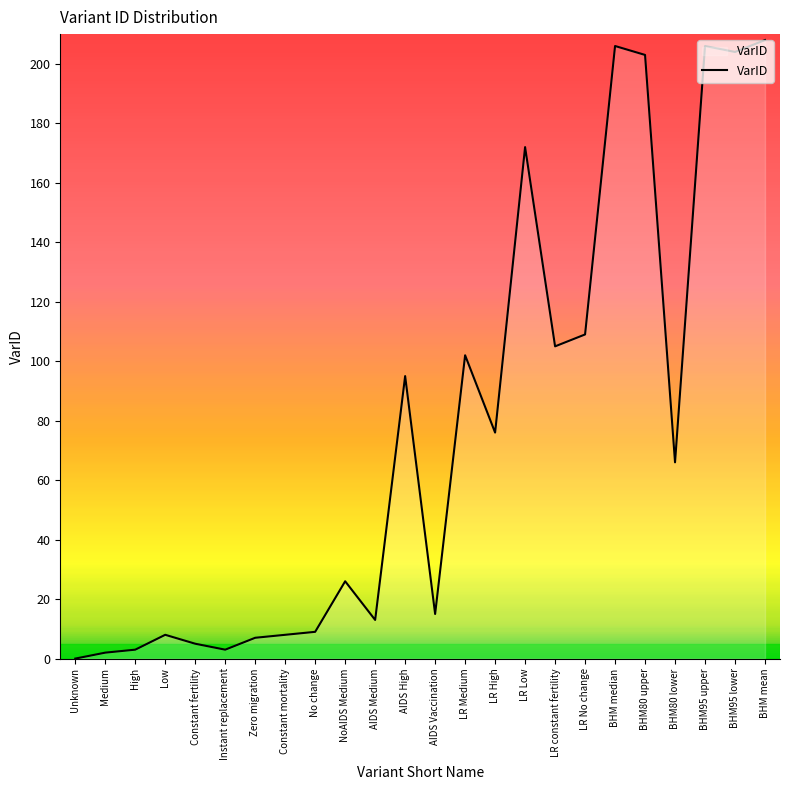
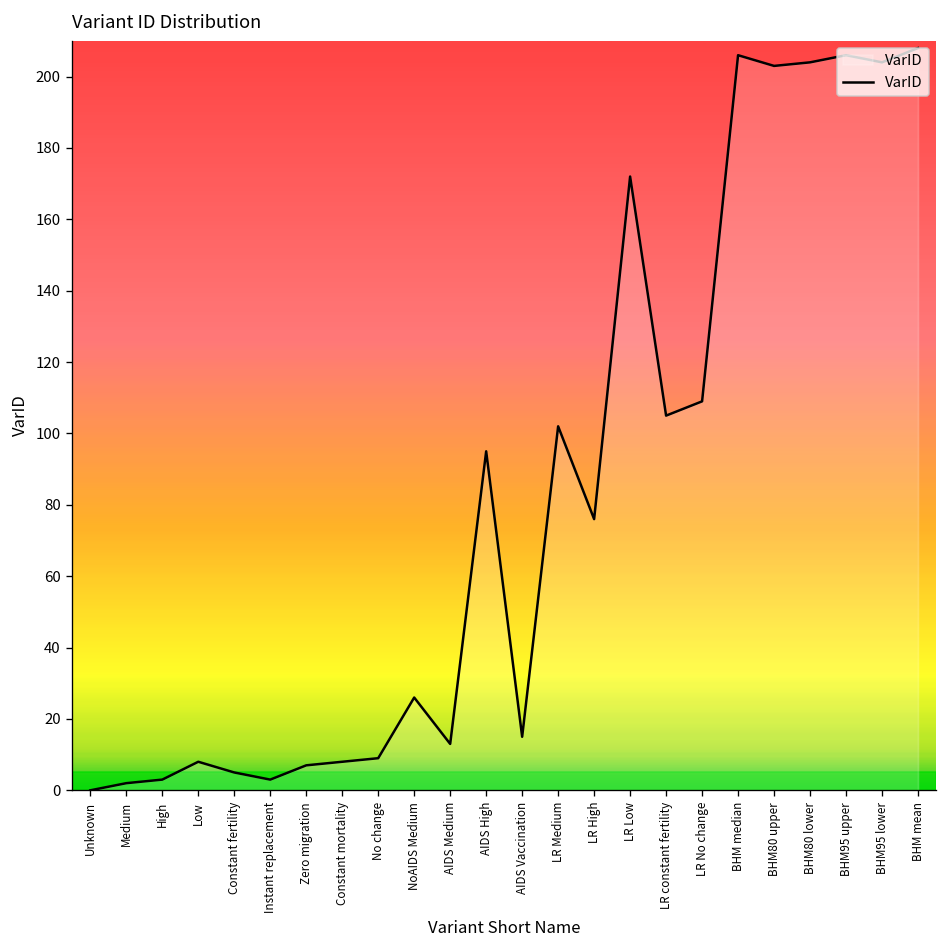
BHM80 lower: 66 -> 204
